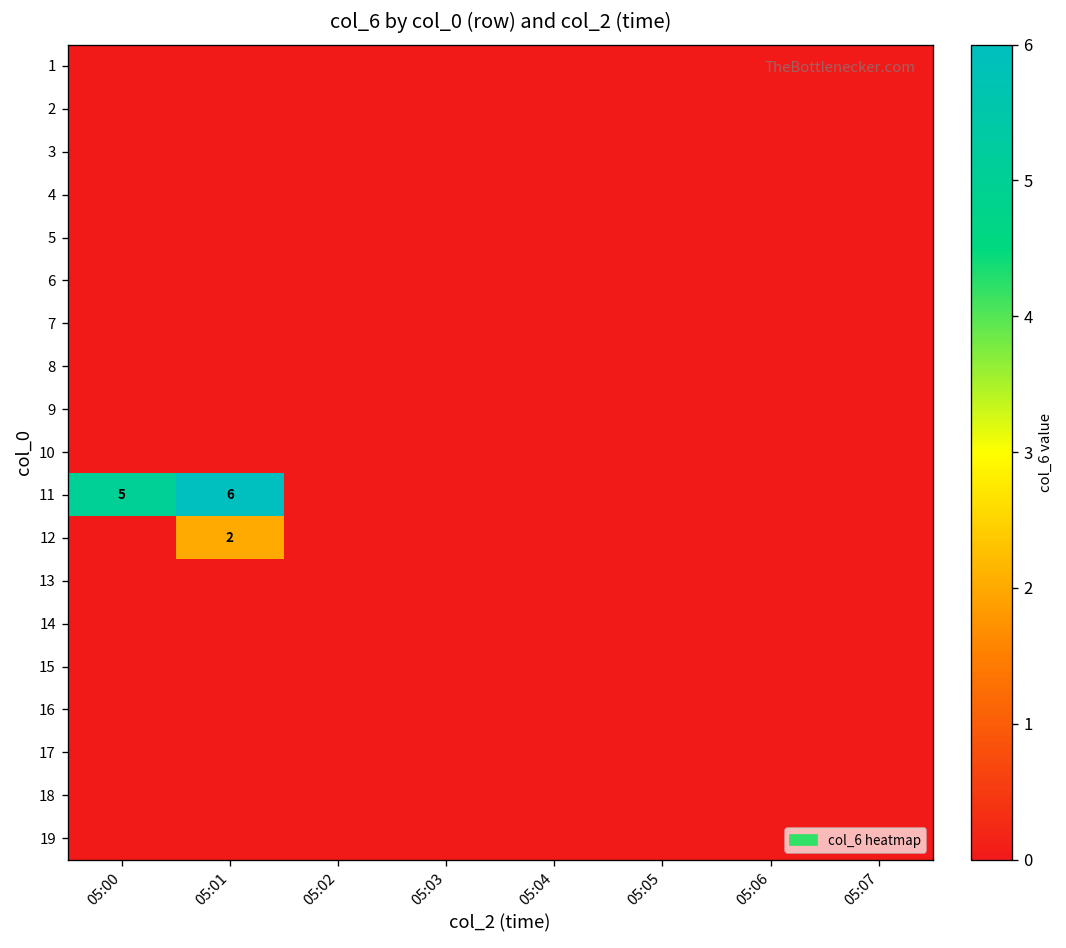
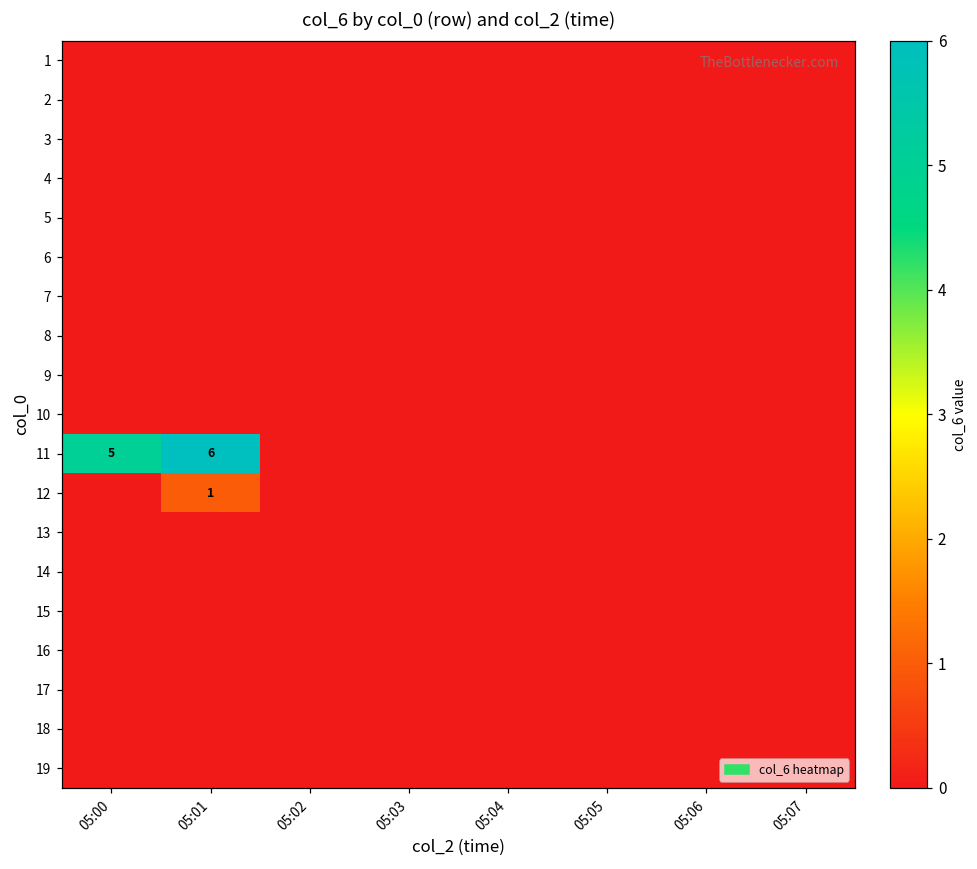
12, 05:01: 2 -> 1
